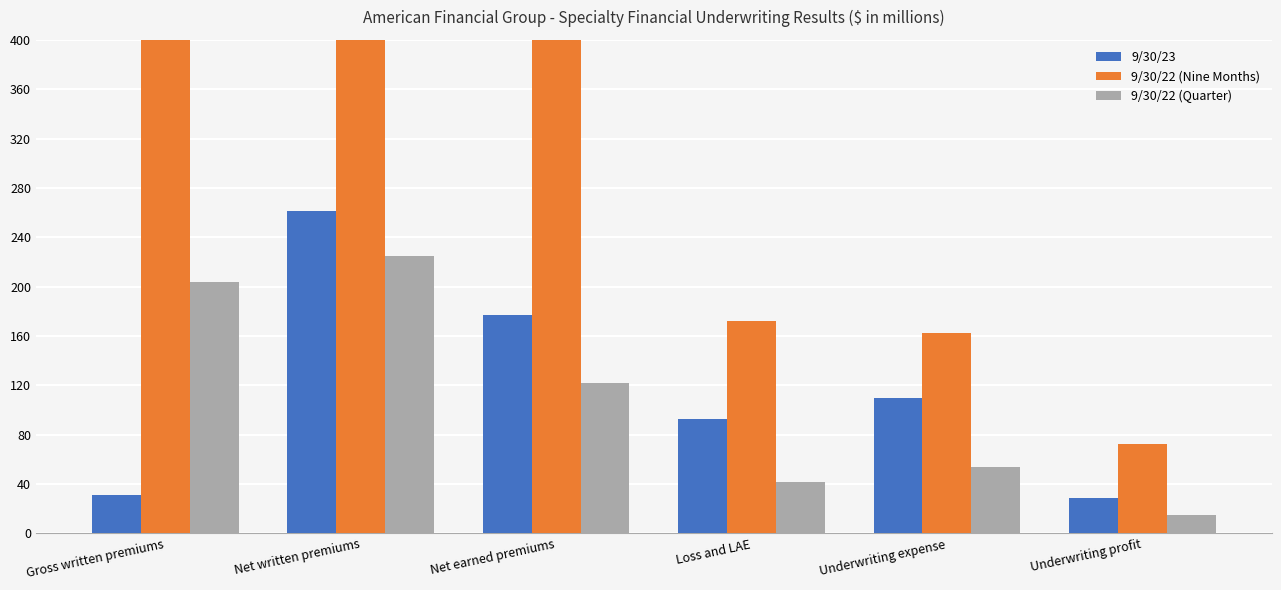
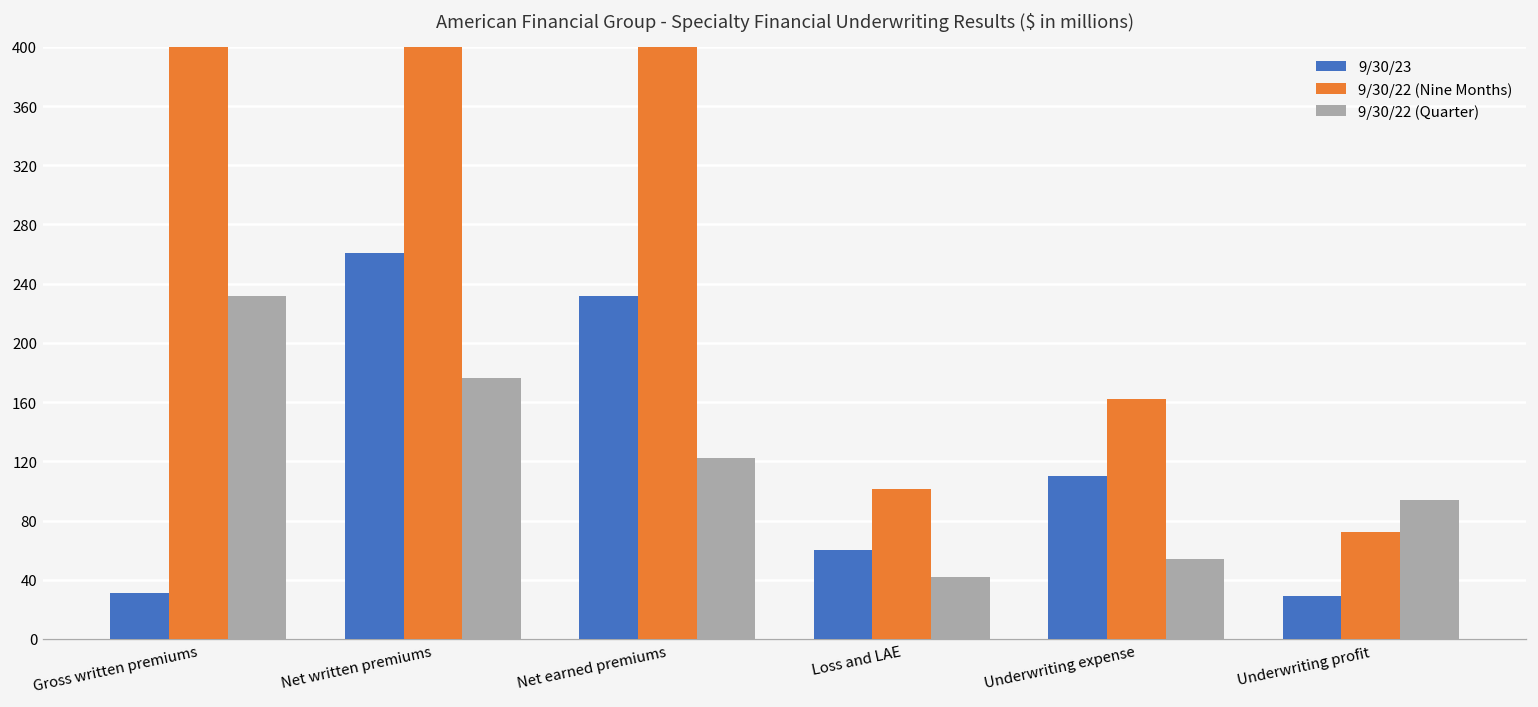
9/30/22 (Quarter), Gross written premiums: 204 -> 232
9/30/22 (Quarter), Net written premiums: 225 -> 176
9/30/23, Net earned premiums: 177 -> 232
9/30/23, Loss and LAE: 93 -> 60
9/30/22 (Nine Months), Loss and LAE: 172 -> 101
9/30/22 (Quarter), Underwriting profit: 15 -> 94
